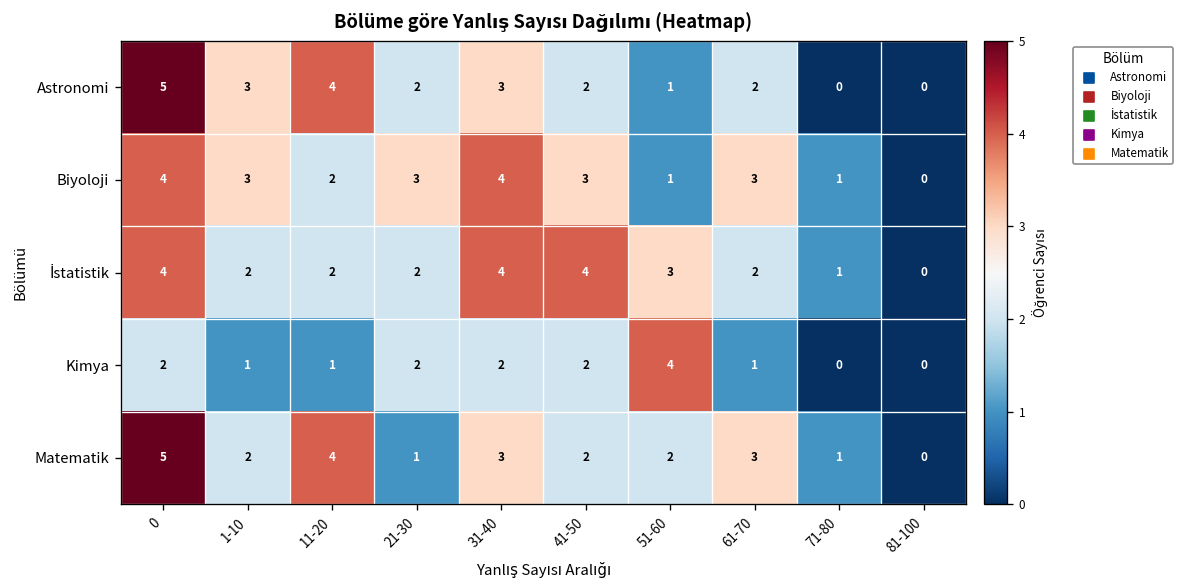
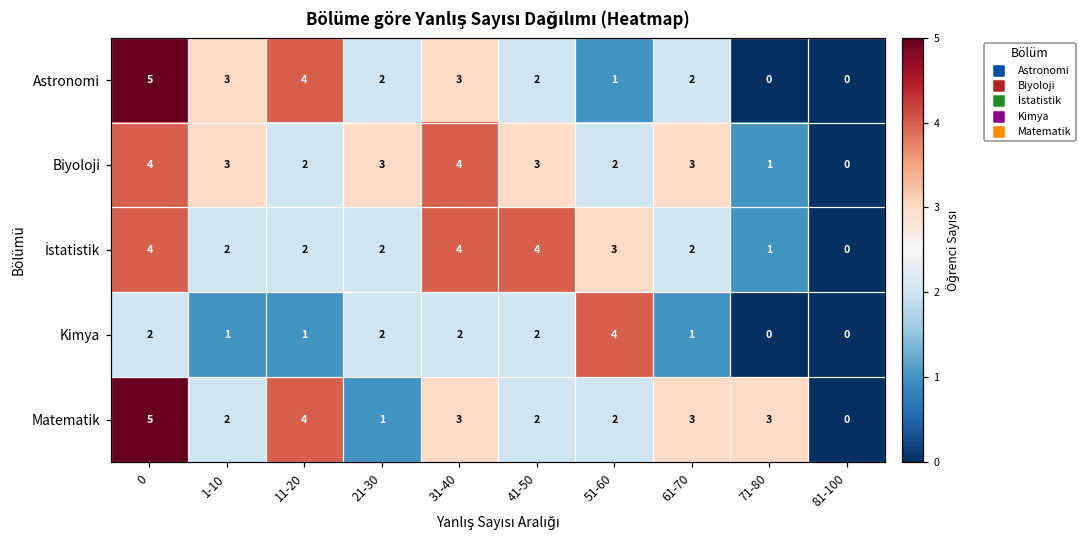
Biyoloji, 51-60: 1 -> 2
Matematik, 71-80: 1 -> 3
